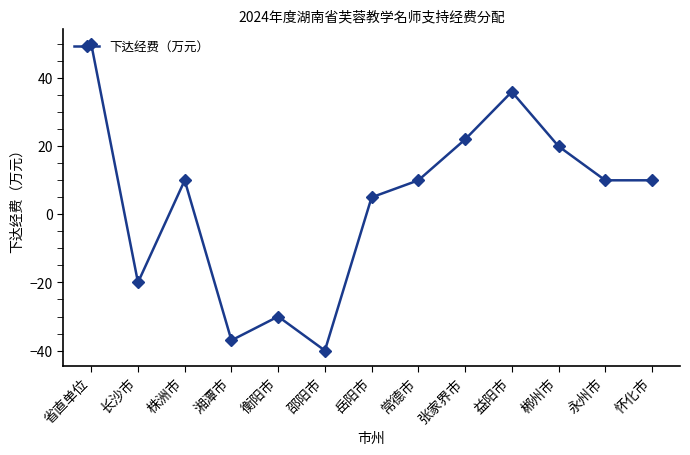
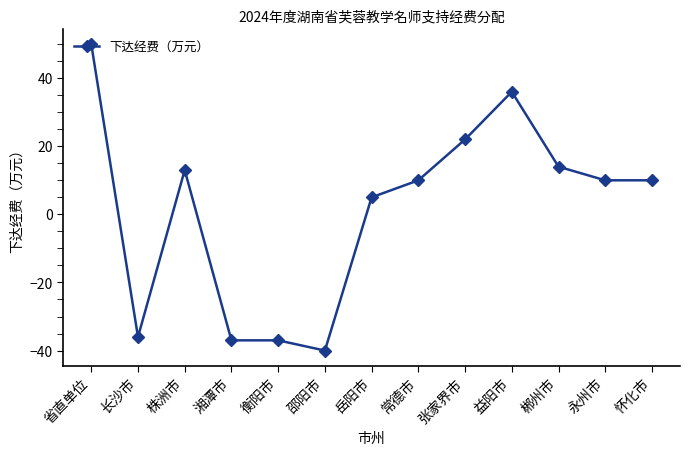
长沙市: -20 -> -36
株洲市: 10 -> 13
衡阳市: -30 -> -37
郴州市: 20 -> 14
